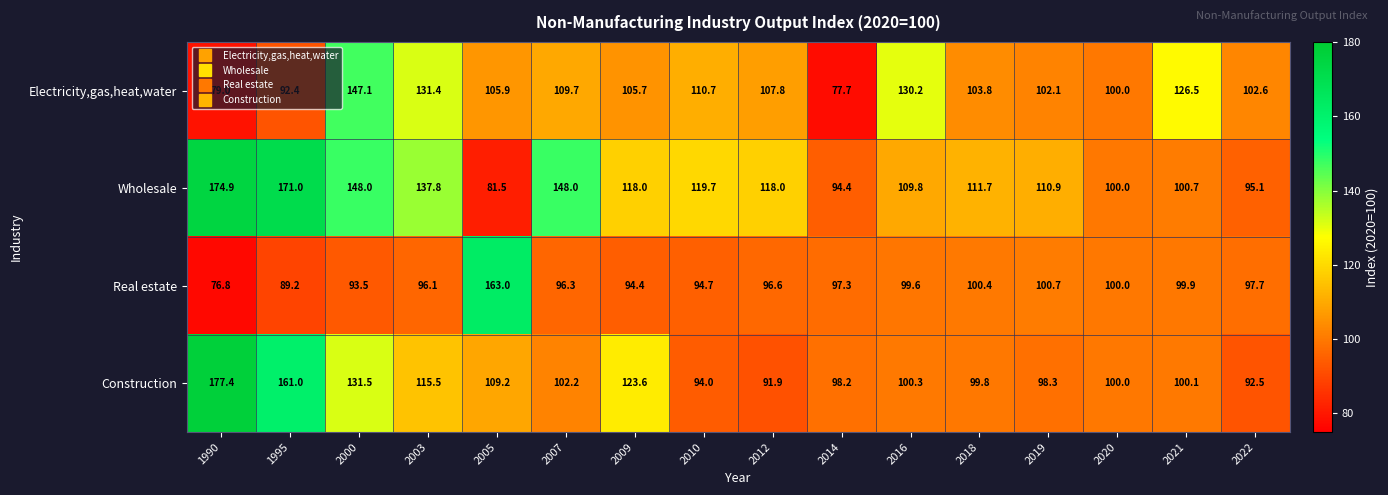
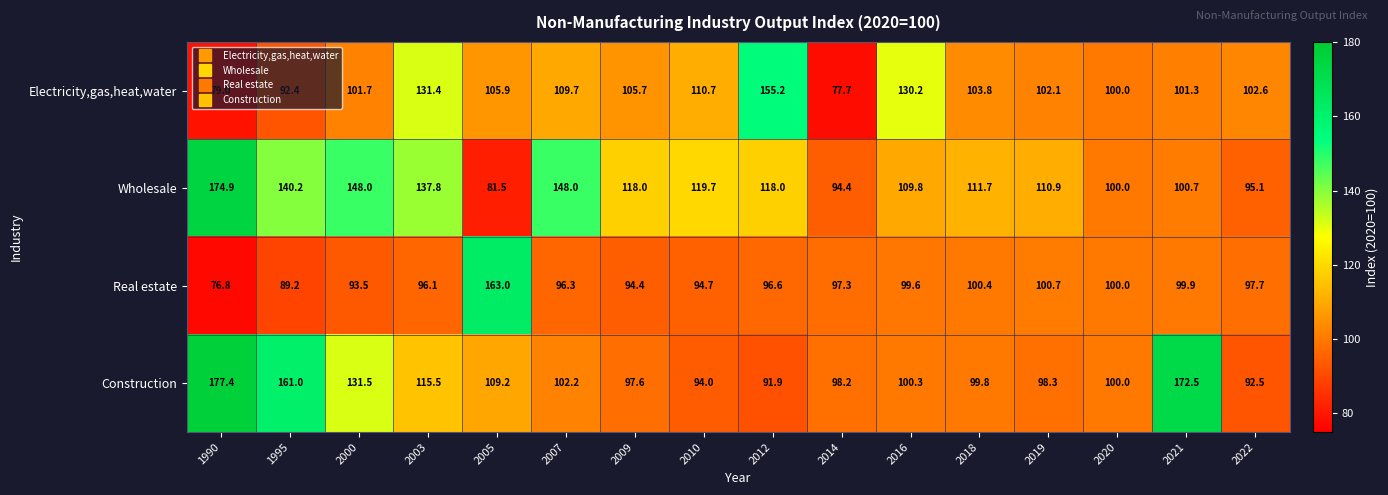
Electricity,gas,heat,water, 2000: 147.1 -> 101.7
Electricity,gas,heat,water, 2012: 107.8 -> 155.2
Electricity,gas,heat,water, 2021: 126.5 -> 101.3
Wholesale, 1995: 171.0 -> 140.2
Construction, 2009: 123.6 -> 97.6
Construction, 2021: 100.1 -> 172.5
